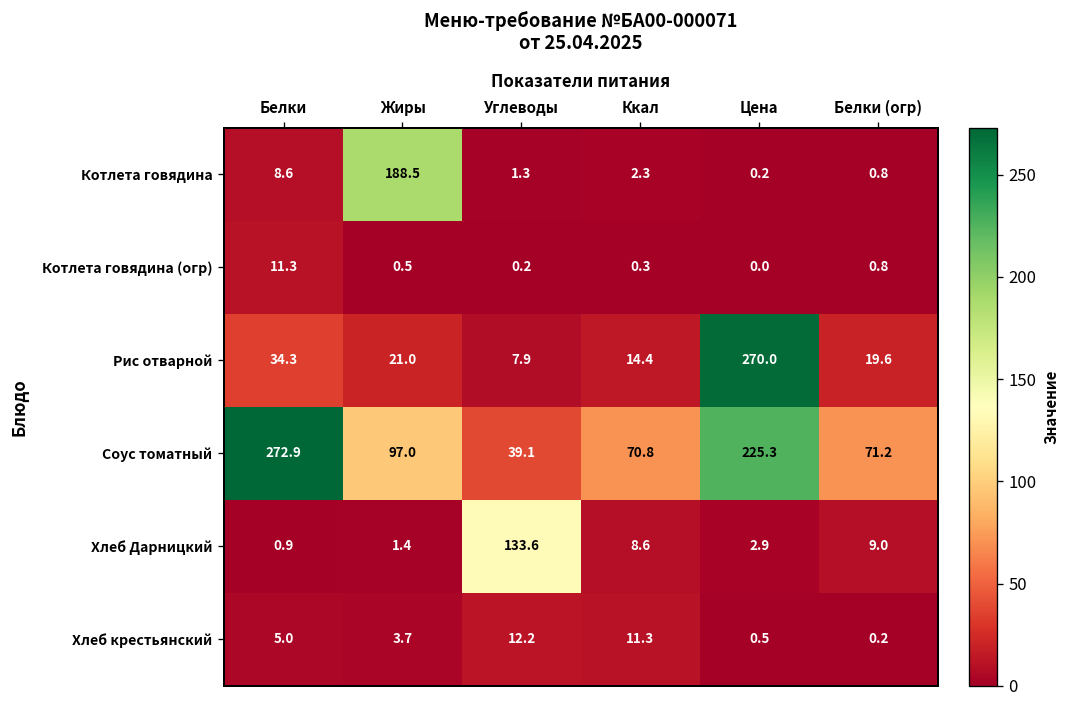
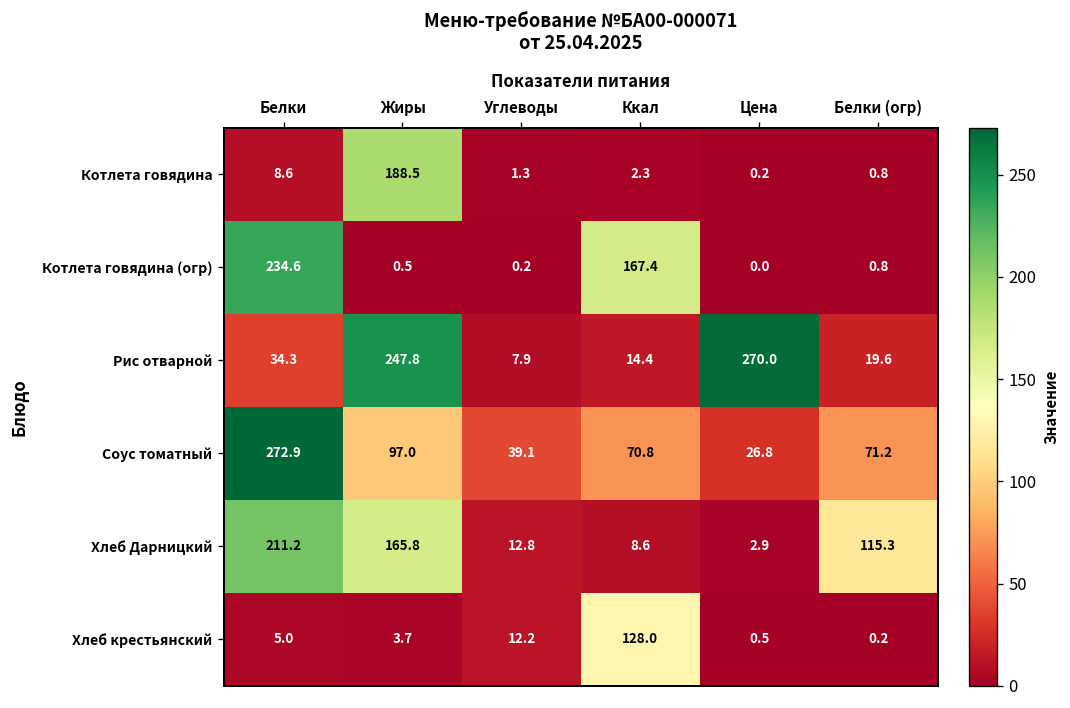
Котлета говядина (огр), Белки: 11.3 -> 234.6
Котлета говядина (огр), Ккал: 0.3 -> 167.4
Рис отварной, Жиры: 21.0 -> 247.8
Соус томатный, Цена: 225.3 -> 26.8
Хлеб Дарницкий, Белки: 0.9 -> 211.2
Хлеб Дарницкий, Жиры: 1.4 -> 165.8
Хлеб Дарницкий, Углеводы: 133.6 -> 12.8
Хлеб Дарницкий, Белки (огр): 9.0 -> 115.3
Хлеб крестьянский, Ккал: 11.3 -> 128.0
